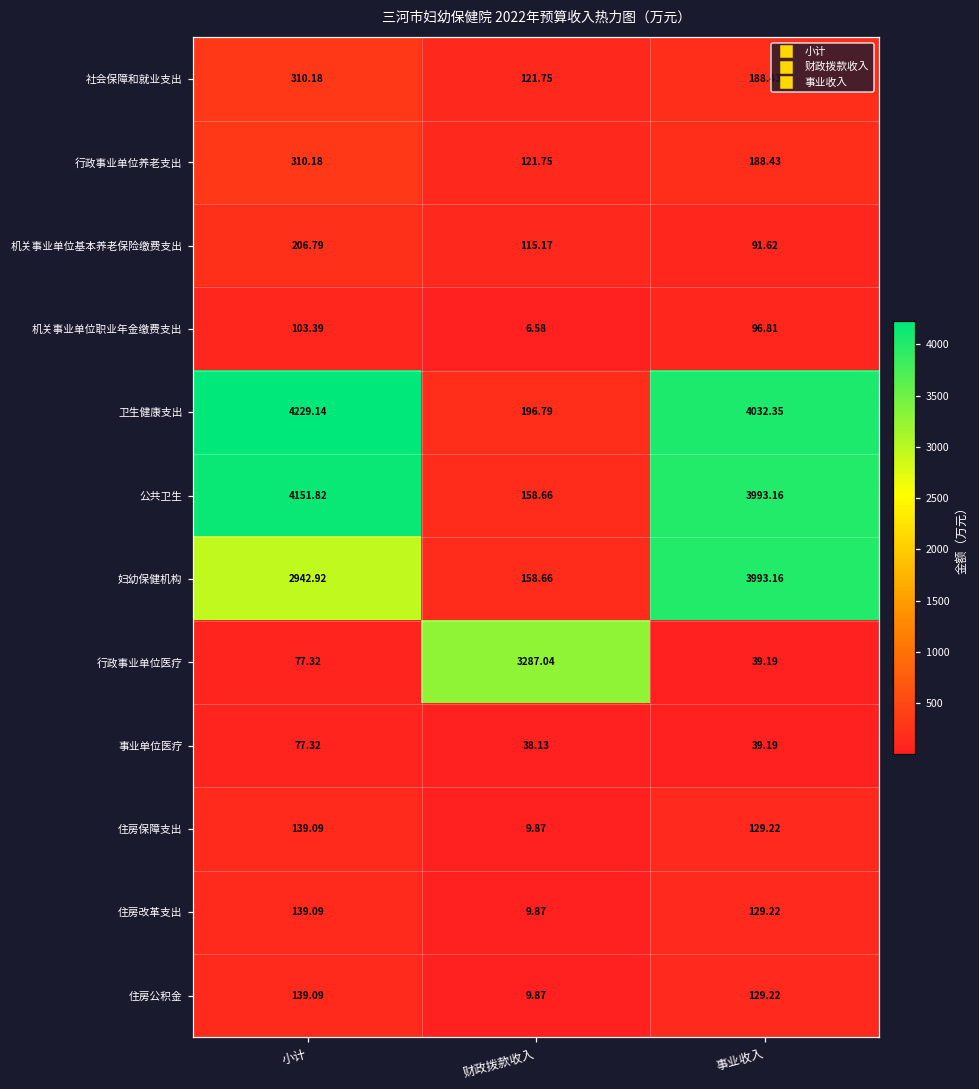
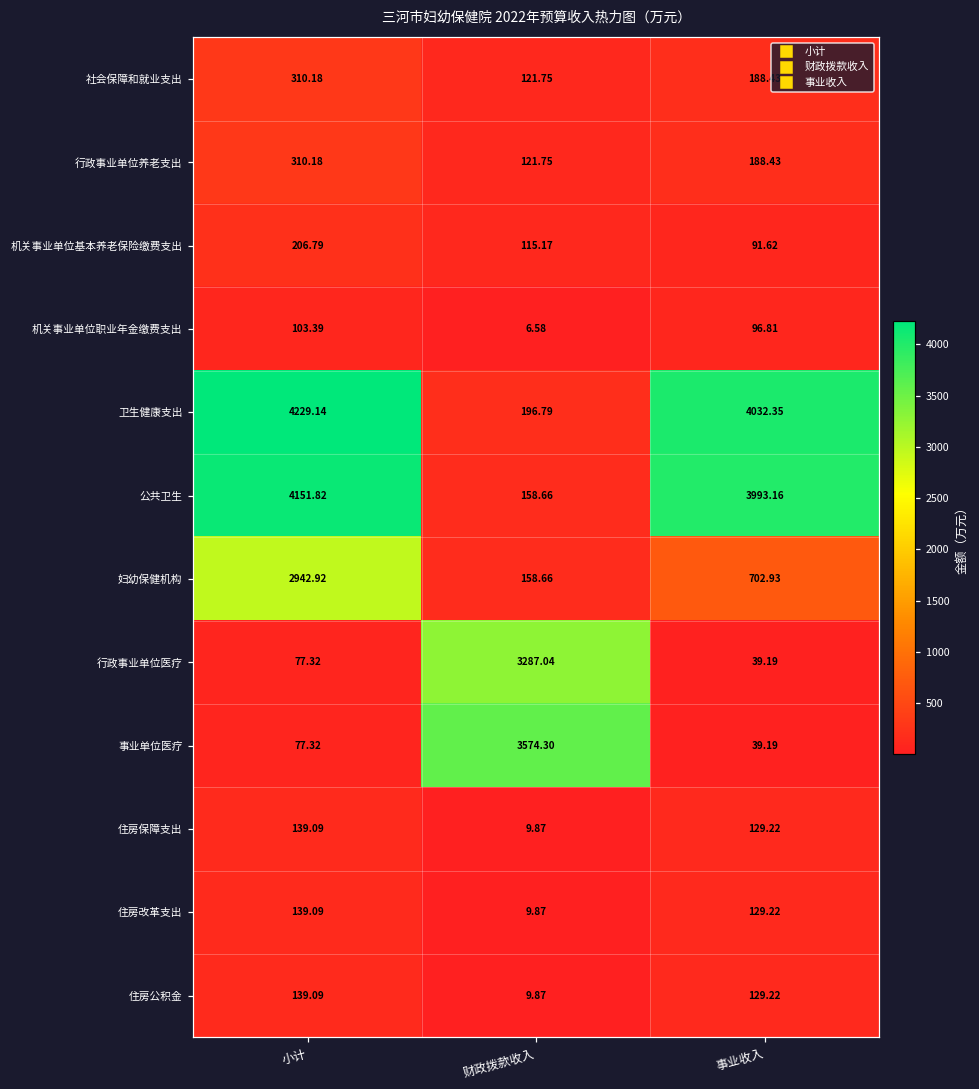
妇幼保健机构, 事业收入: 3993.16 -> 702.93
事业单位医疗, 财政拨款收入: 38.13 -> 3574.30
